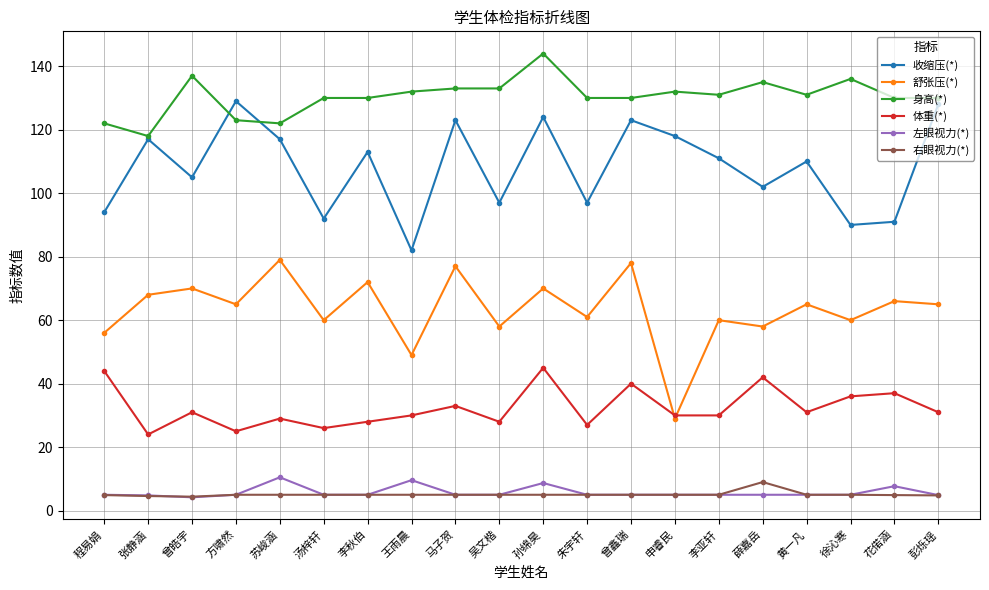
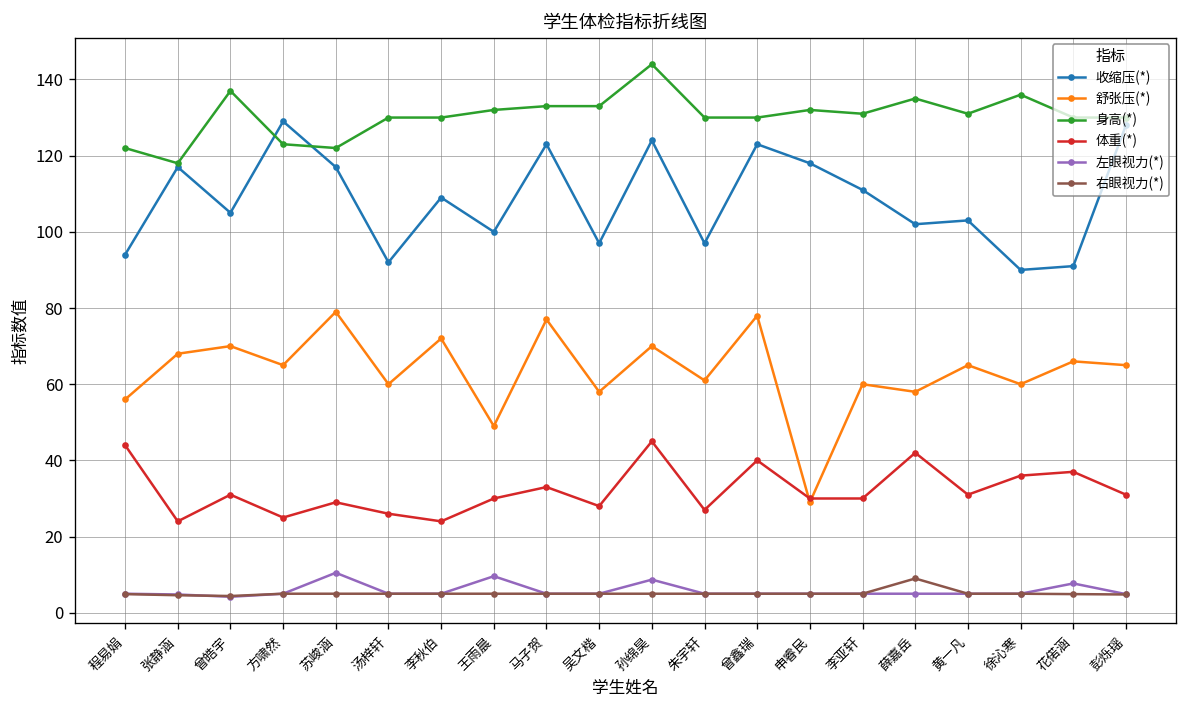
收缩压(*), 李秋伯: 113 -> 109
体重(*), 李秋伯: 28 -> 24
收缩压(*), 王雨晨: 82 -> 100
收缩压(*), 黄一凡: 110 -> 103
